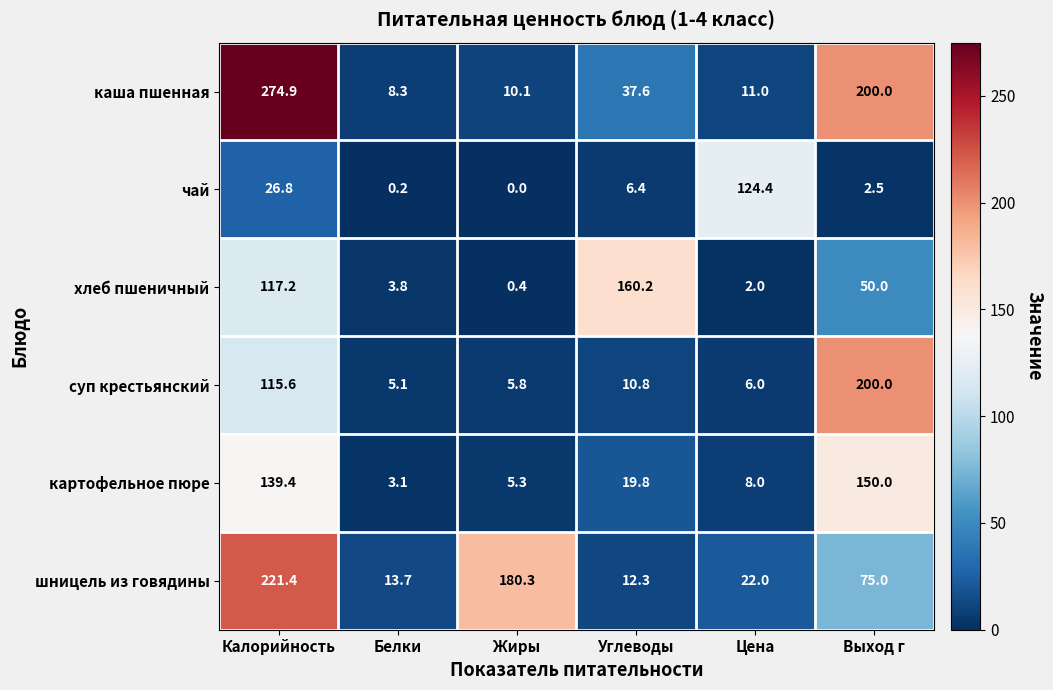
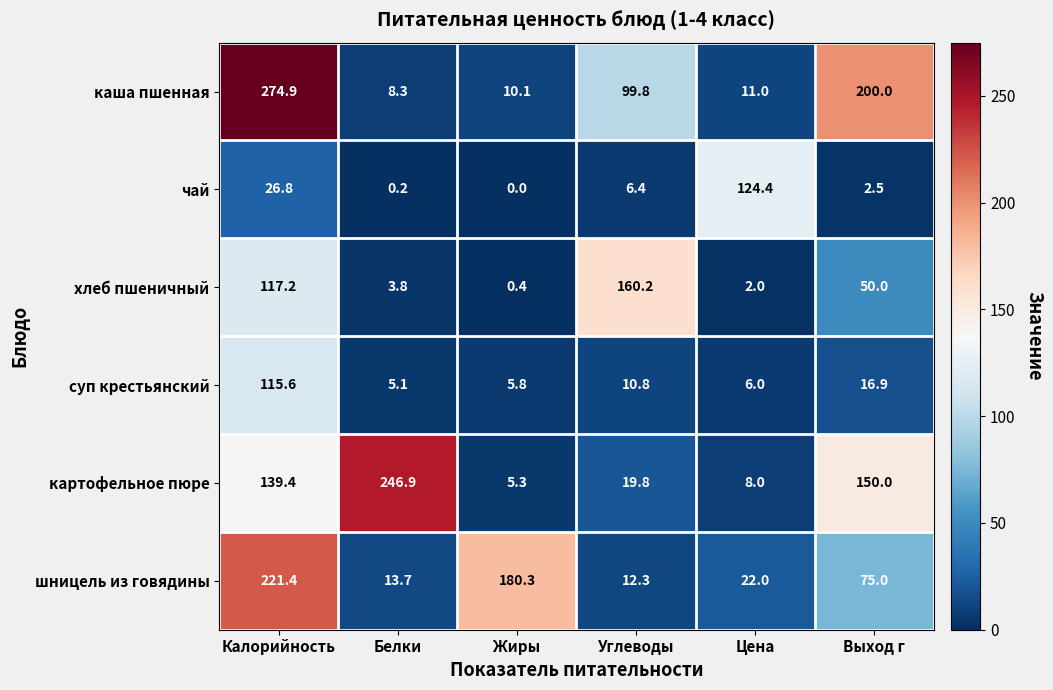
каша пшенная, Углеводы: 37.6 -> 99.8
суп крестьянский, Выход г: 200.0 -> 16.9
картофельное пюре, Белки: 3.1 -> 246.9
